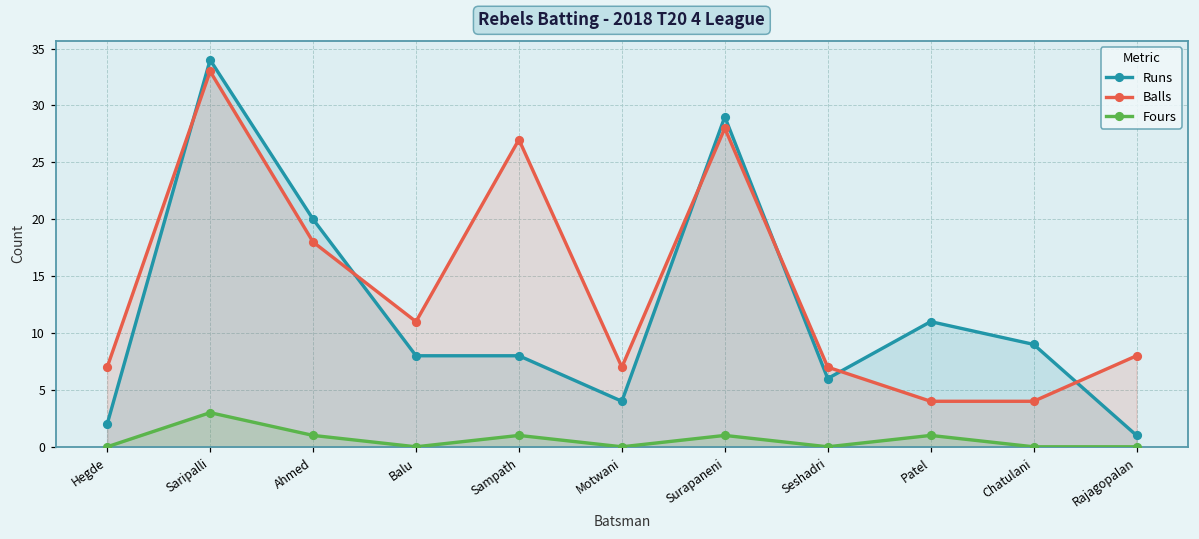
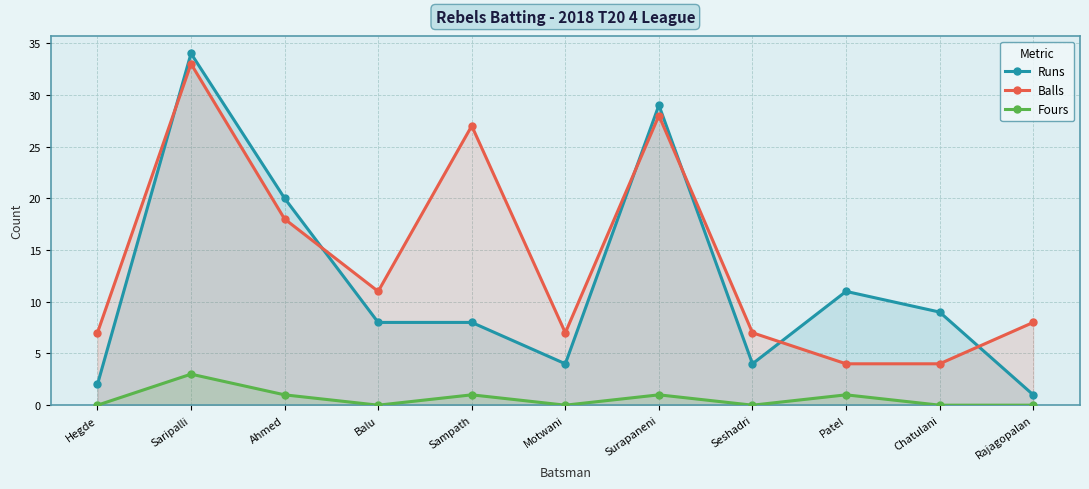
Runs, Seshadri: 6 -> 4
